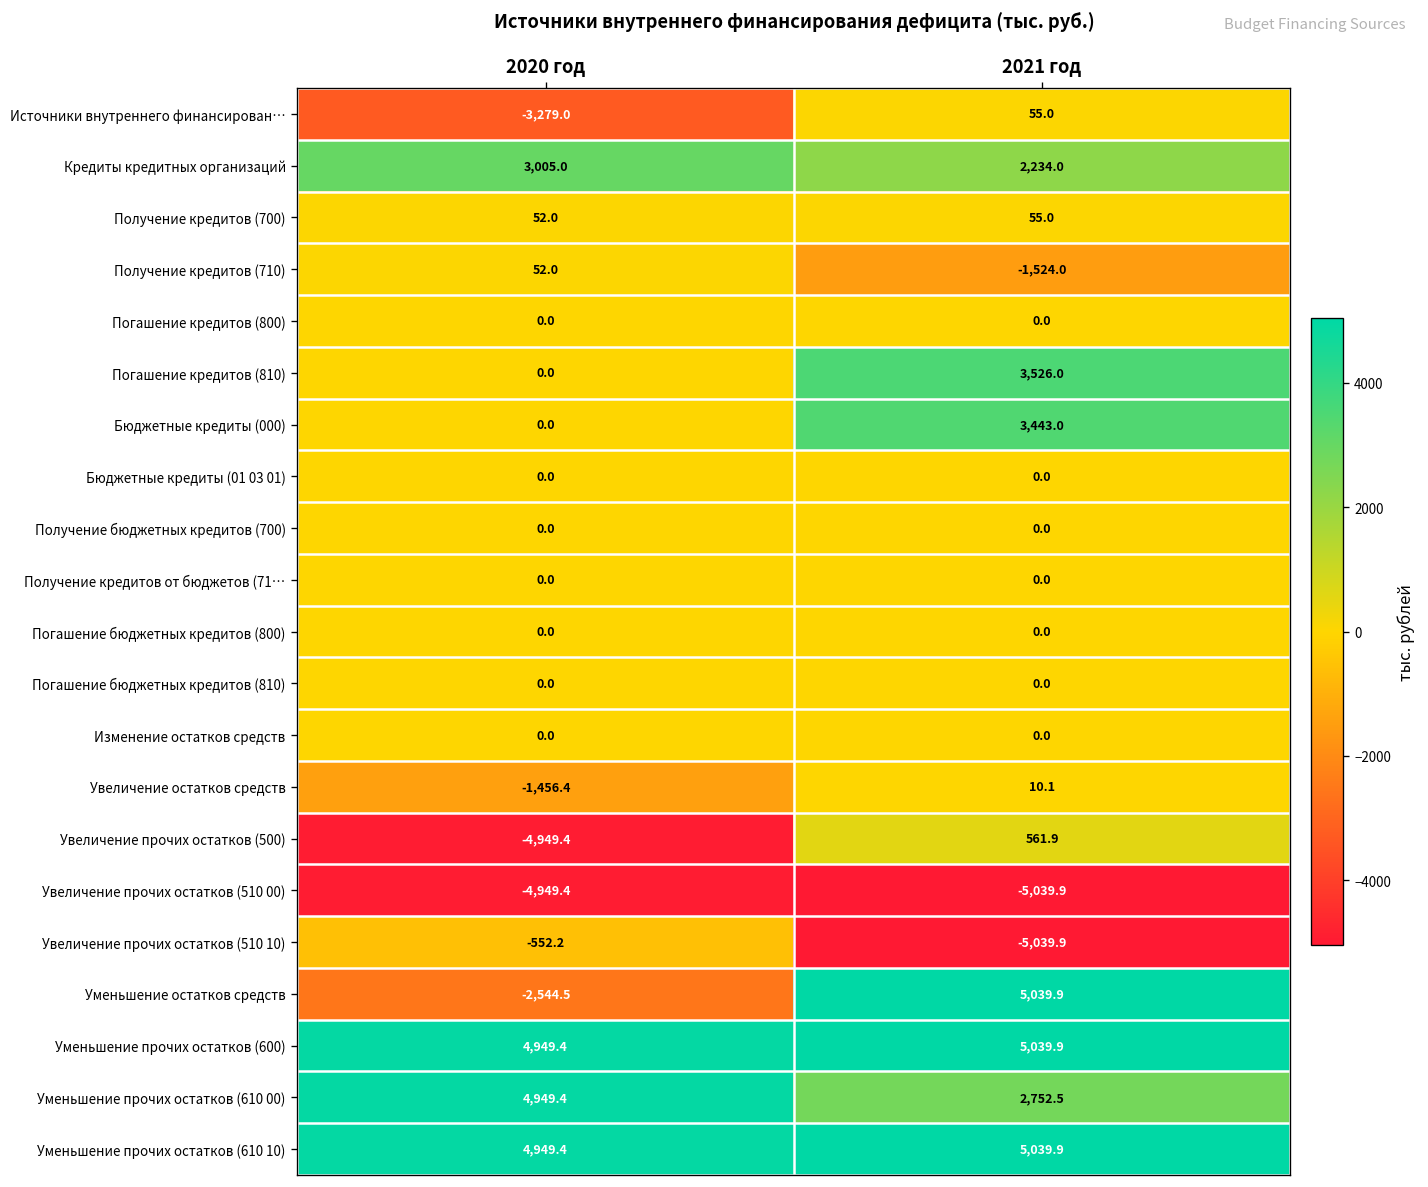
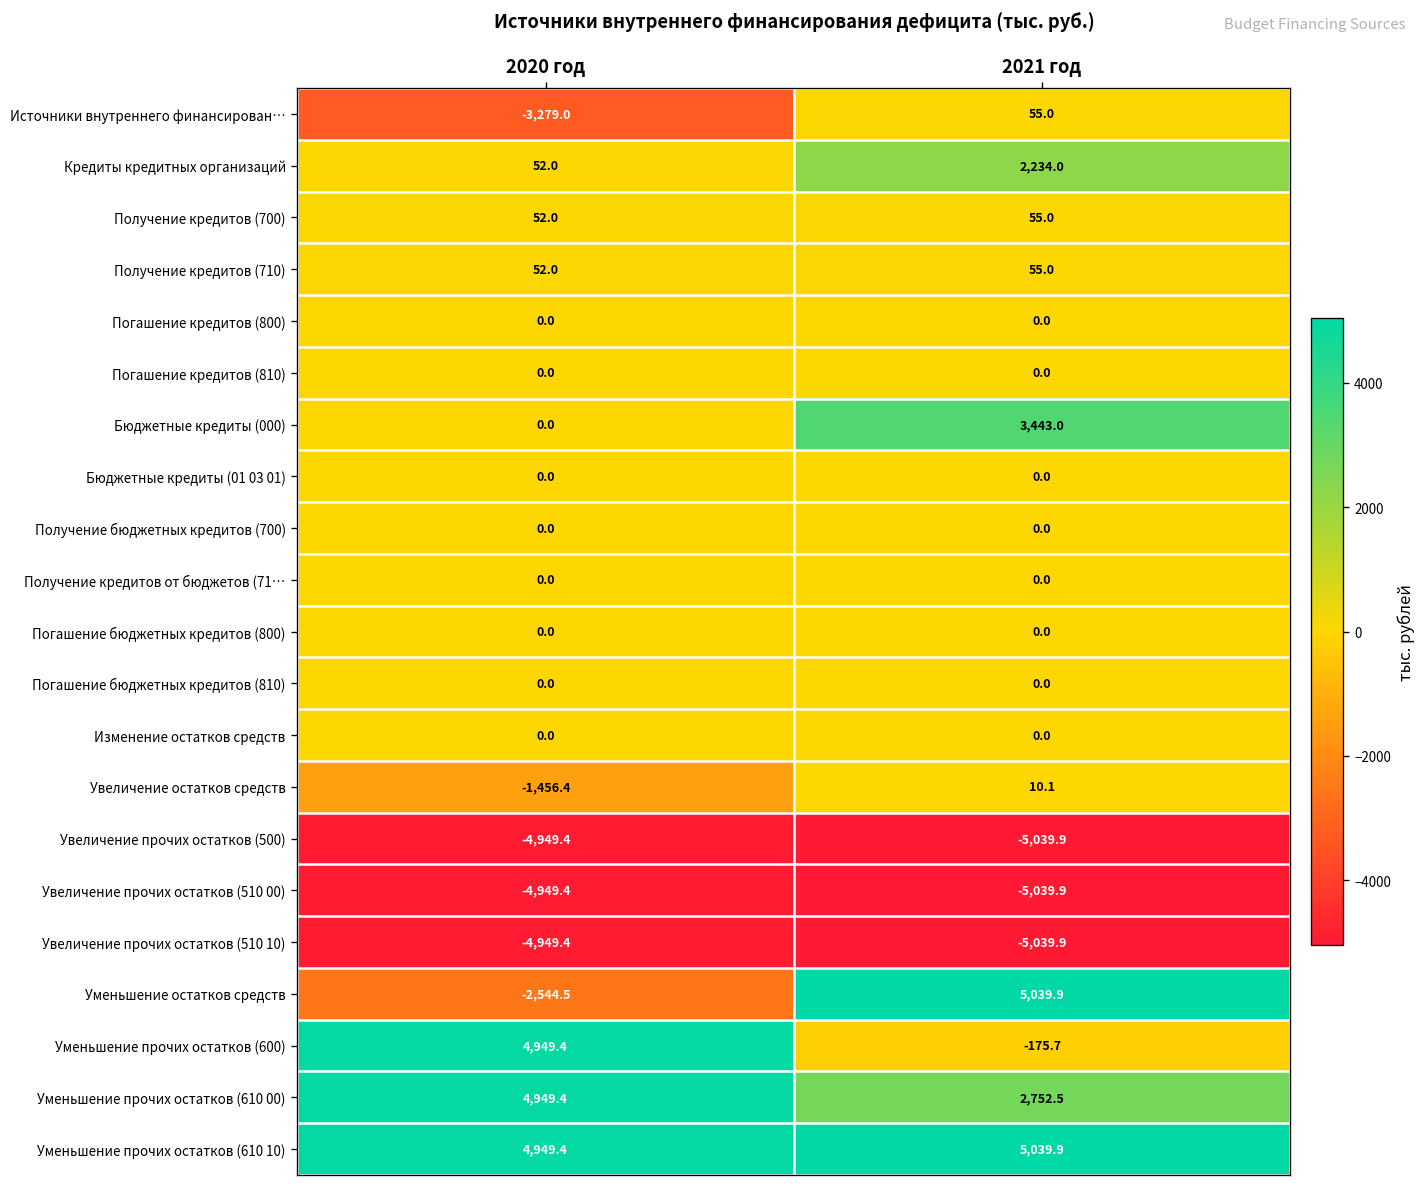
Кредиты кредитных организаций, 2020 год: 3,005.0 -> 52.0
Получение кредитов (710), 2021 год: -1,524.0 -> 55.0
Погашение кредитов (810), 2021 год: 3,526.0 -> 0.0
Увеличение прочих остатков (500), 2021 год: 561.9 -> -5,039.9
Увеличение прочих остатков (510 10), 2020 год: -552.2 -> -4,949.4
Уменьшение прочих остатков (600), 2021 год: 5,039.9 -> -175.7
